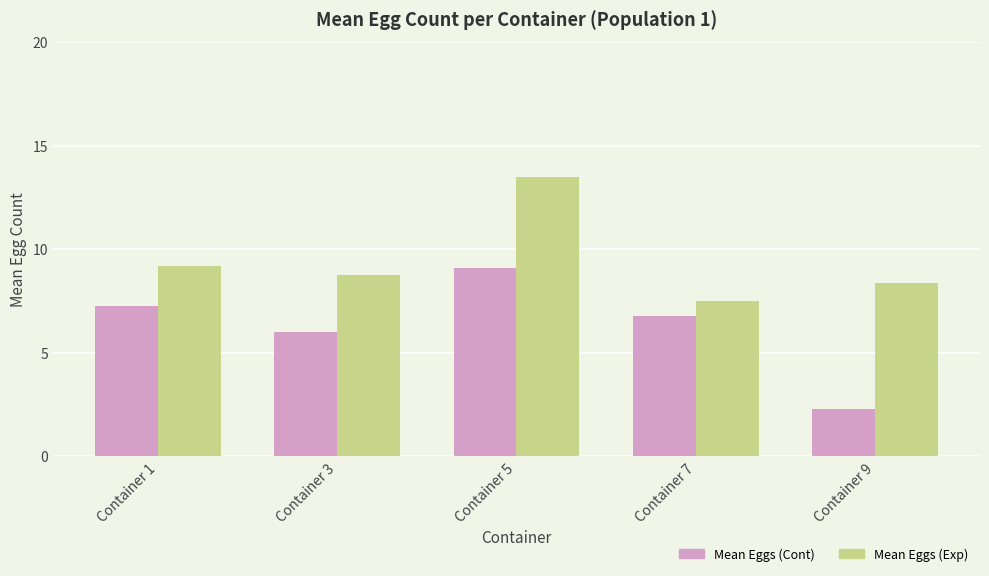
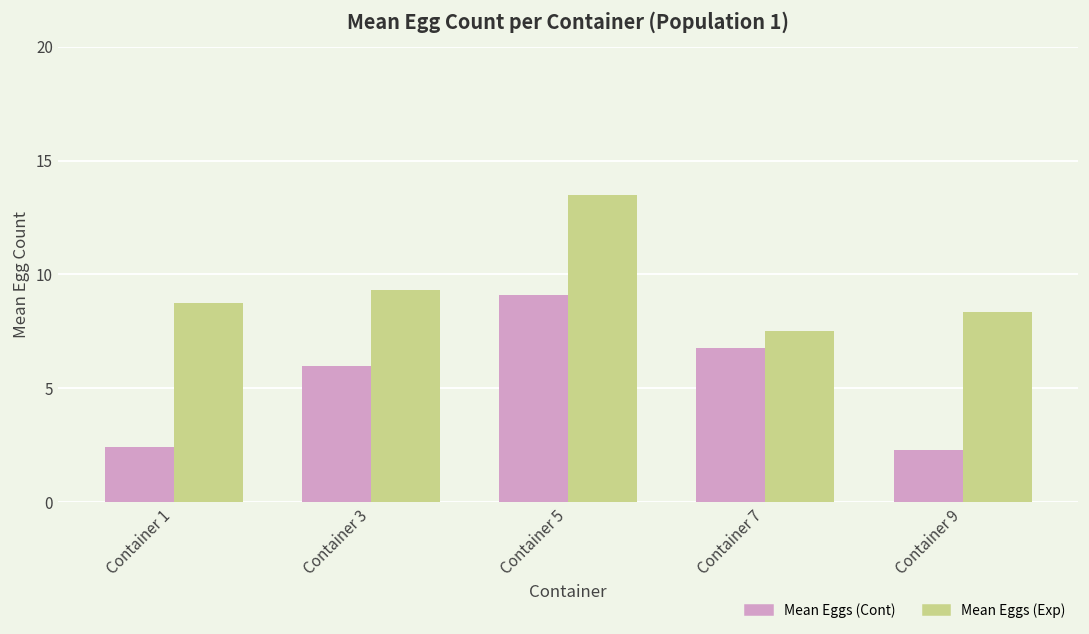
Mean Eggs (Cont), Container 1: 7.3 -> 2.4
Mean Eggs (Exp), Container 1: 9.2 -> 8.8
Mean Eggs (Exp), Container 3: 8.8 -> 9.3
